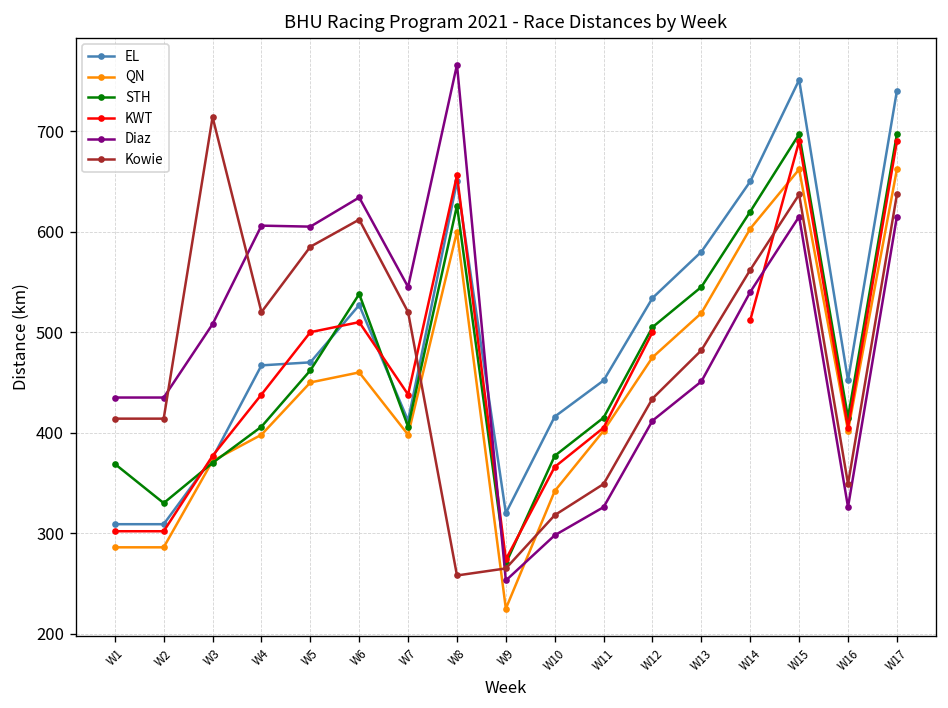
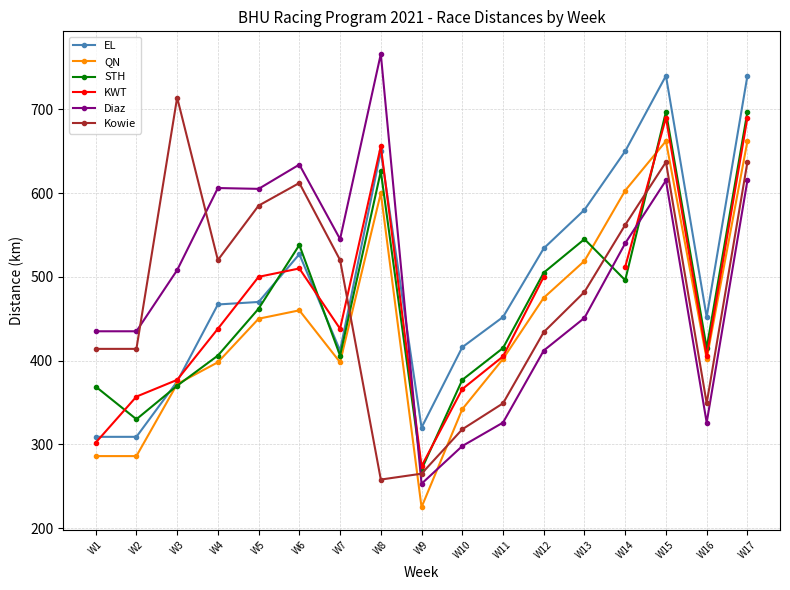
KWT, W2: 300 -> 360
STH, W14: 620 -> 500
EL, W15: 750 -> 740
